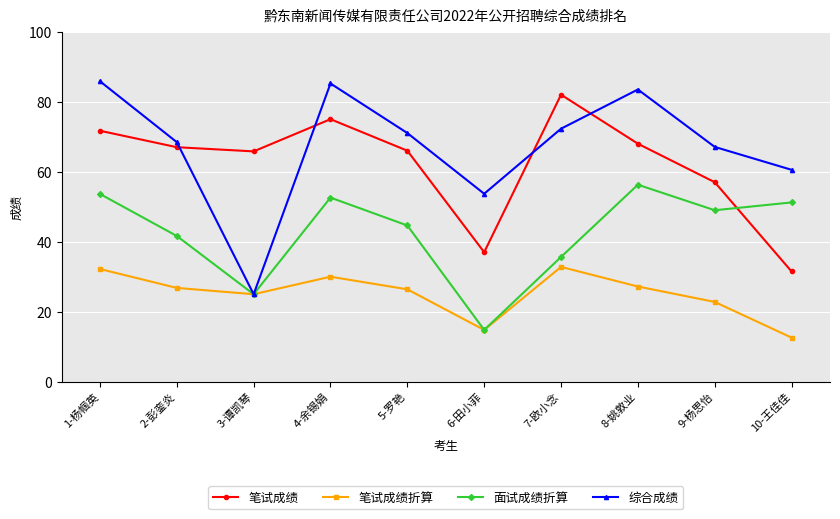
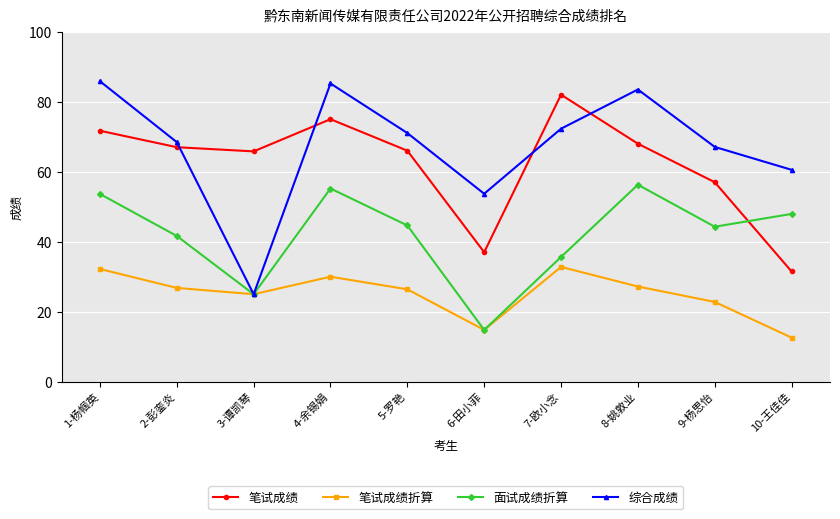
面试成绩折算, 4-余锡娟: 53 -> 55
面试成绩折算, 9-杨思怡: 49 -> 44
面试成绩折算, 10-王佳佳: 51 -> 48
